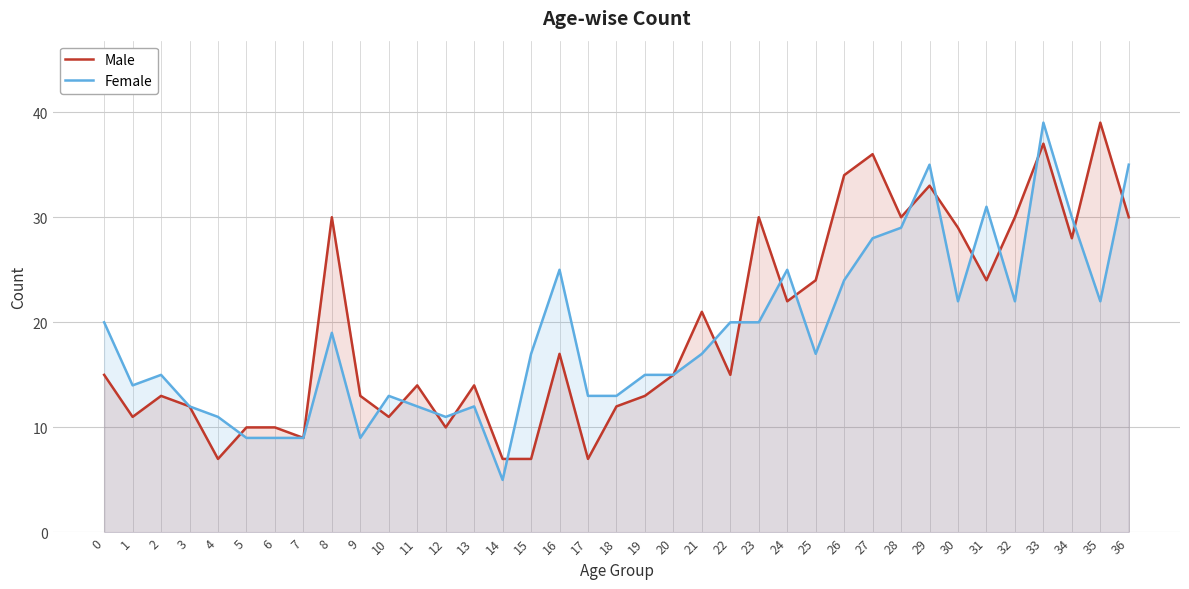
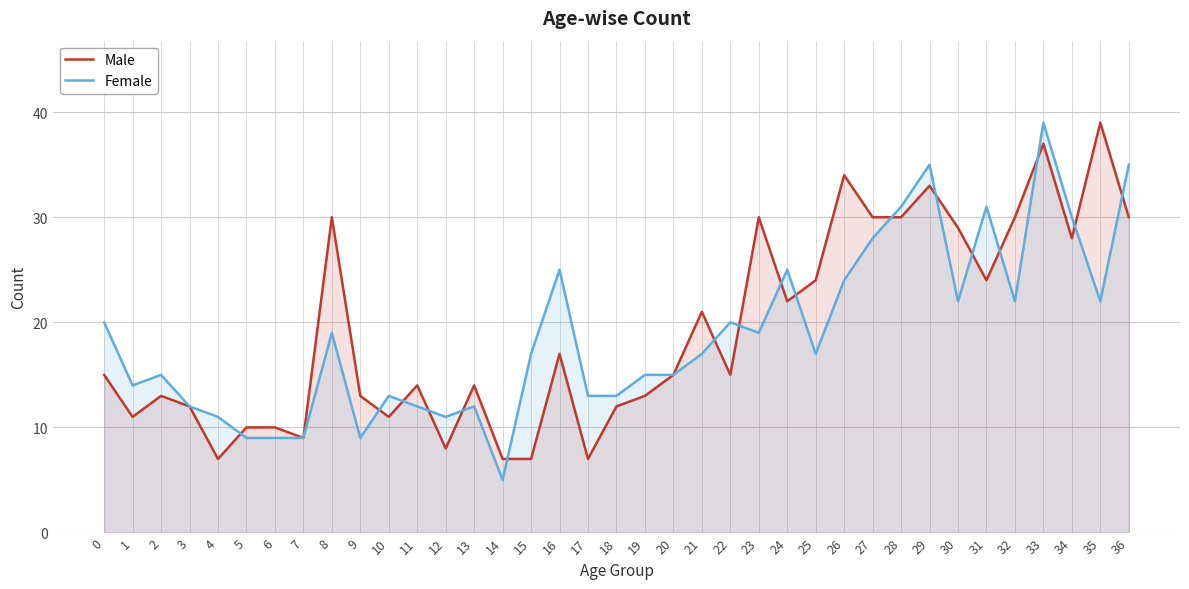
Male, 12: 10 -> 8
Female, 23: 20 -> 19
Male, 27: 36 -> 30
Female, 28: 29 -> 31
